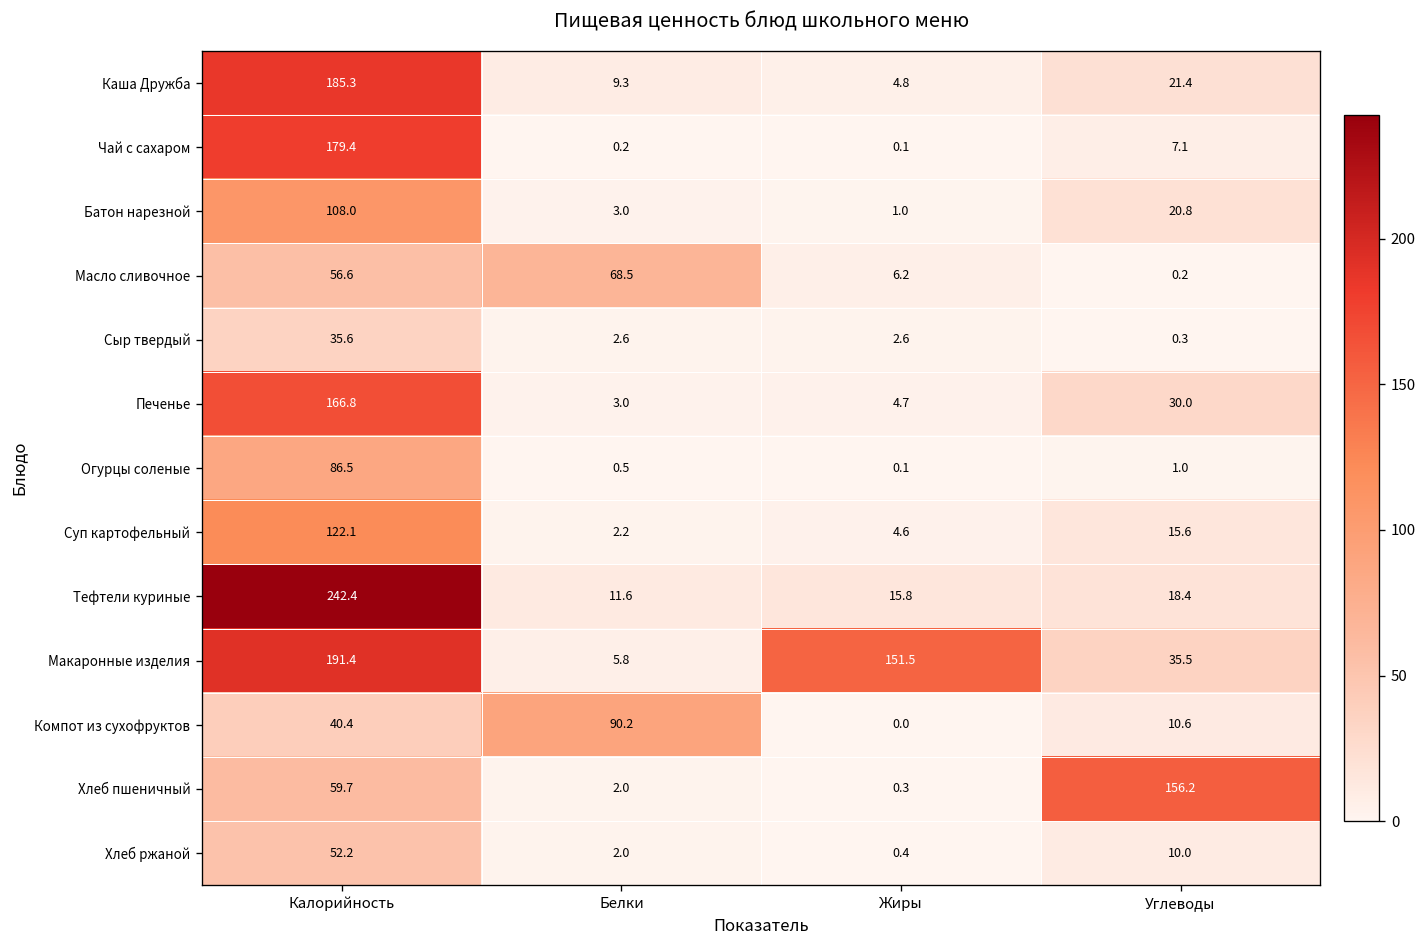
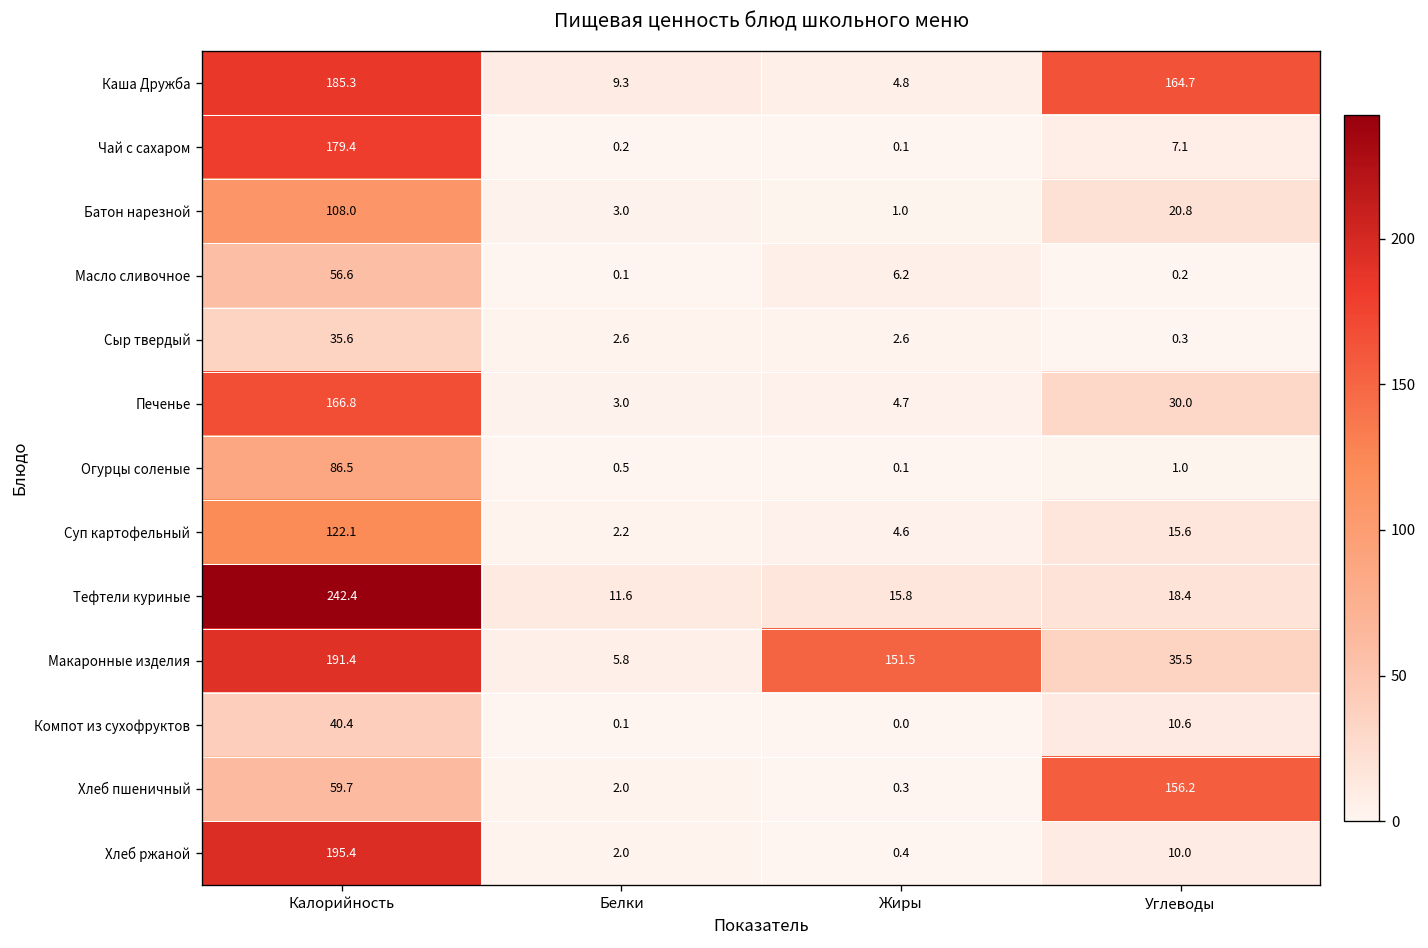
Каша Дружба, Углеводы: 21.4 -> 164.7
Масло сливочное, Белки: 68.5 -> 0.1
Компот из сухофруктов, Белки: 90.2 -> 0.1
Хлеб ржаной, Калорийность: 52.2 -> 195.4
